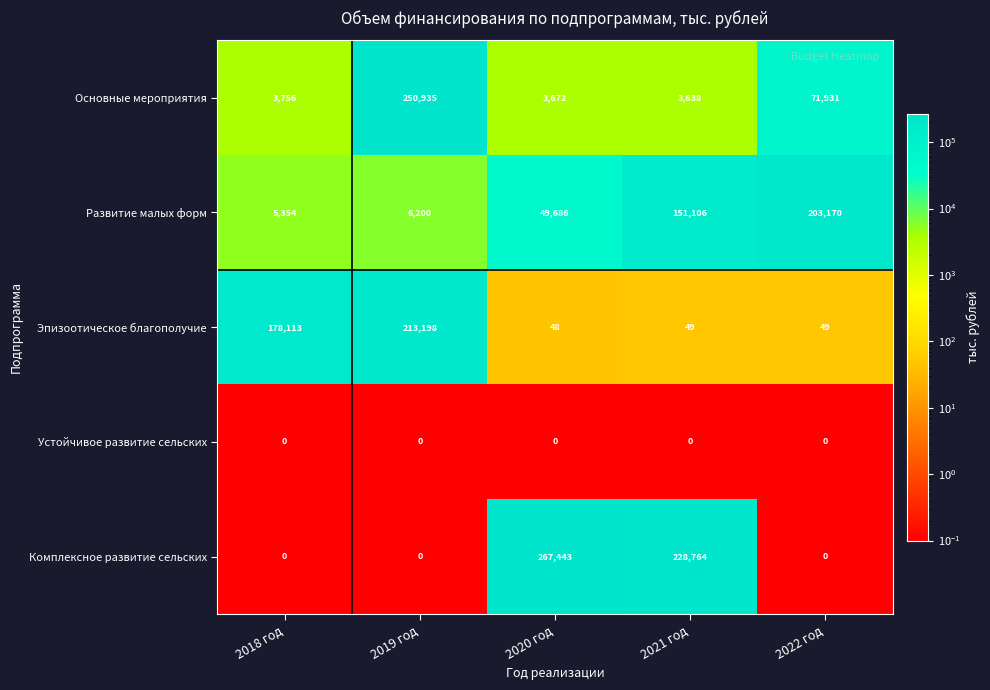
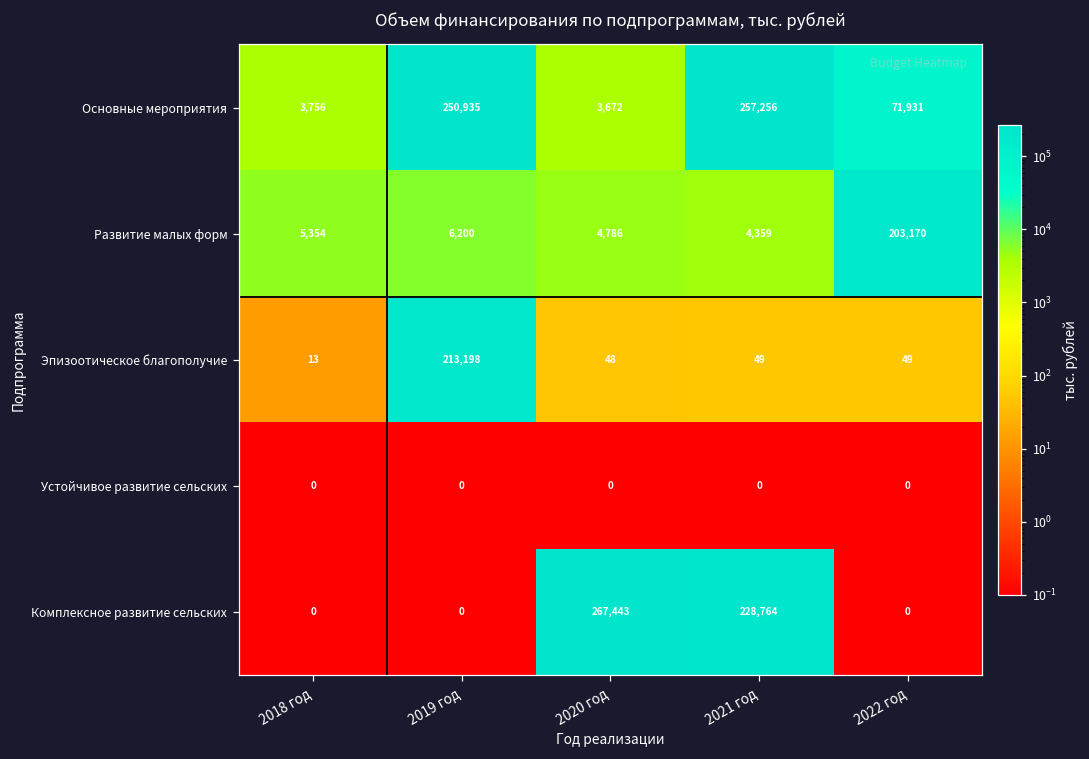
Основные мероприятия, 2021 год: 3,638 -> 257,256
Развитие малых форм, 2020 год: 49,686 -> 4,786
Развитие малых форм, 2021 год: 151,106 -> 4,359
Эпизоотическое благополучие, 2018 год: 178,113 -> 13
